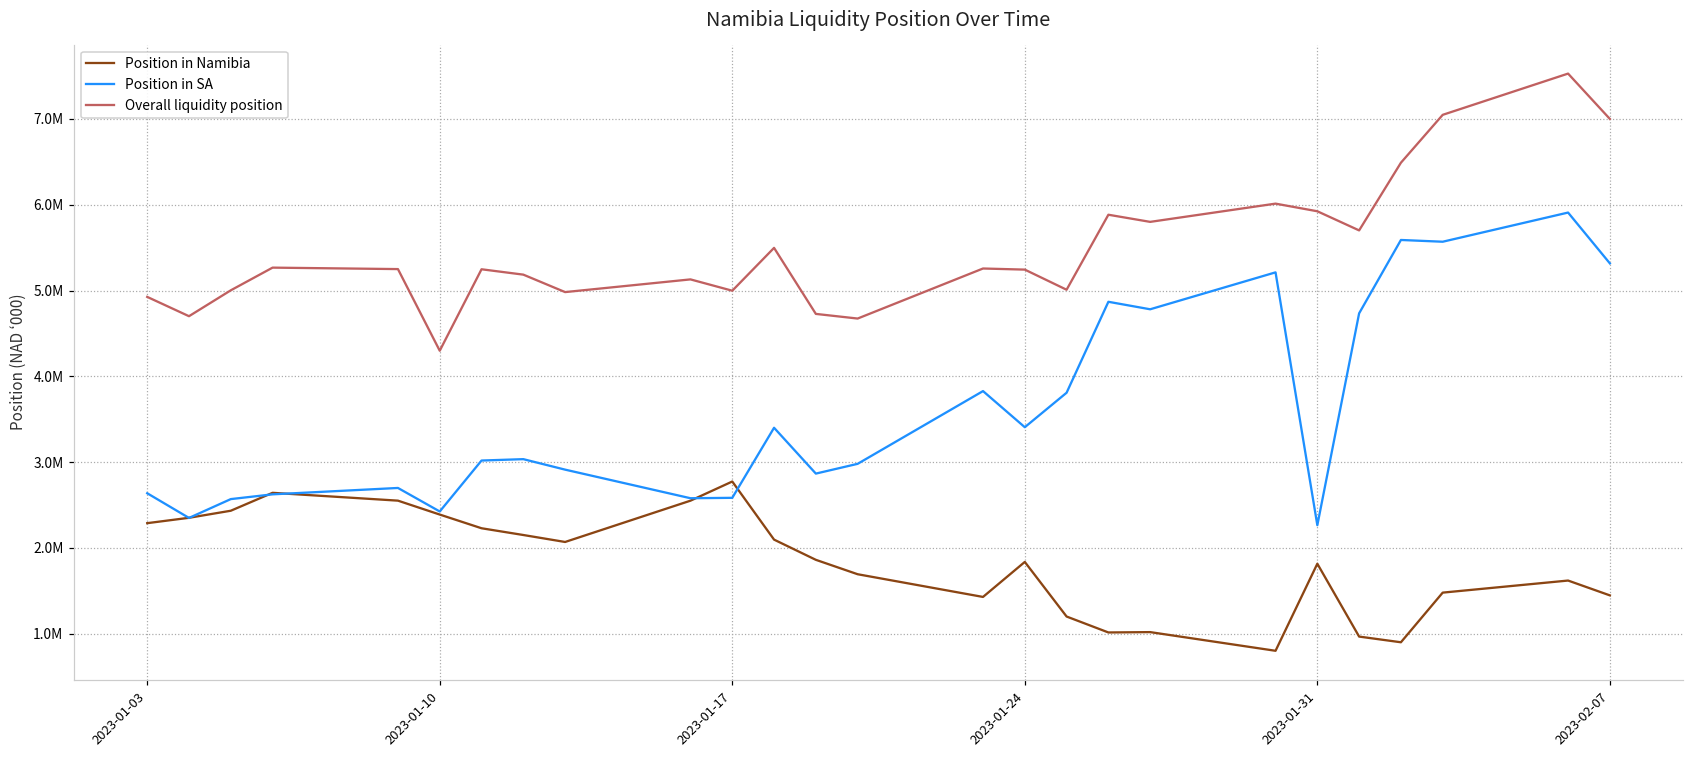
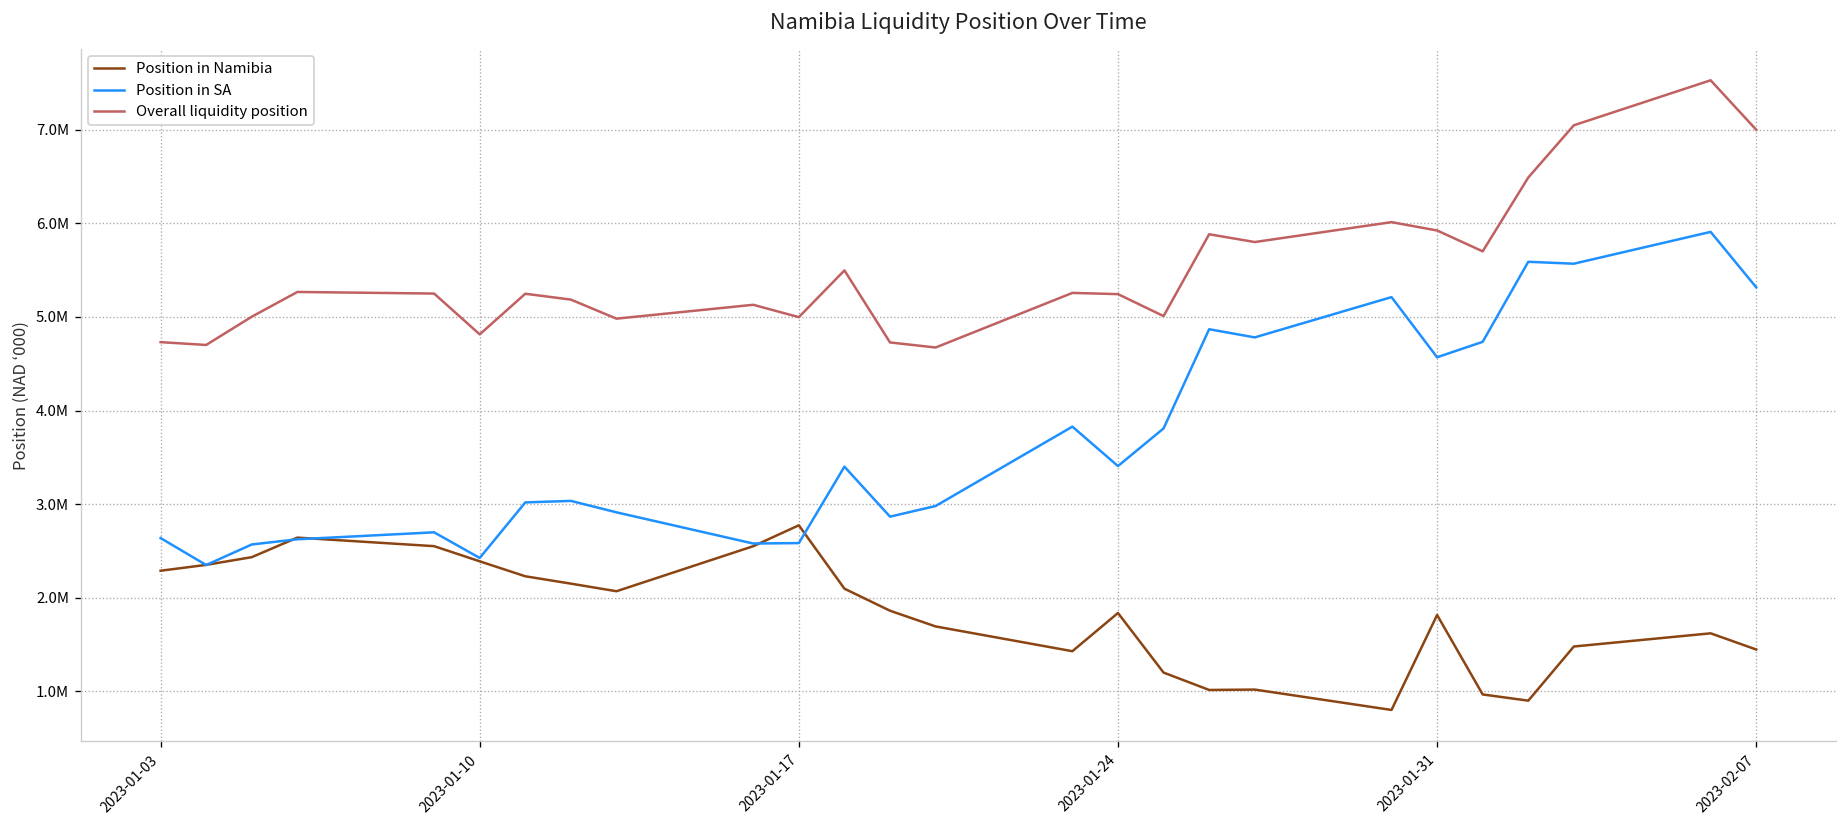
Overall liquidity position, 2023-01-03: 4900000 -> 4700000
Overall liquidity position, 2023-01-10: 4300000 -> 4800000
Position in SA, 2023-01-31: 2300000 -> 4600000
